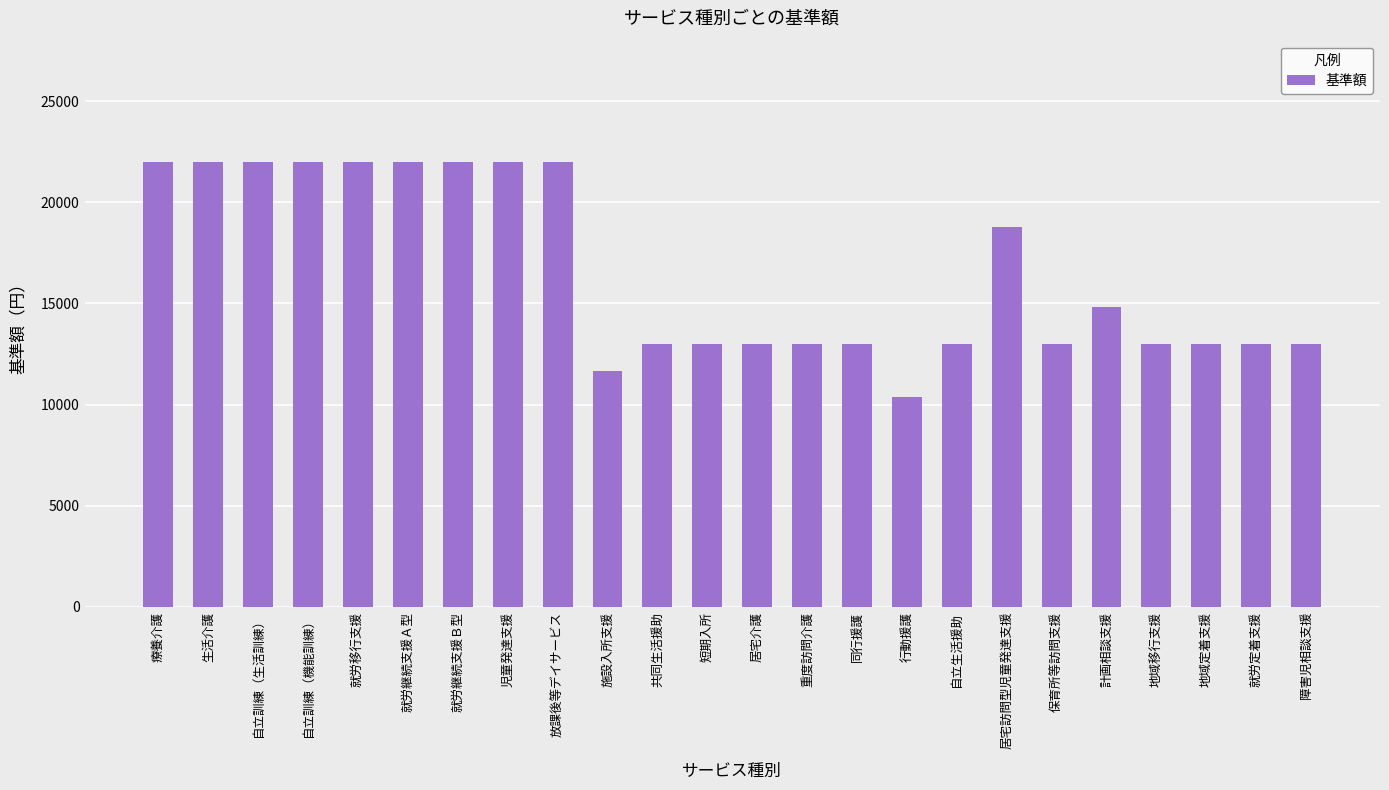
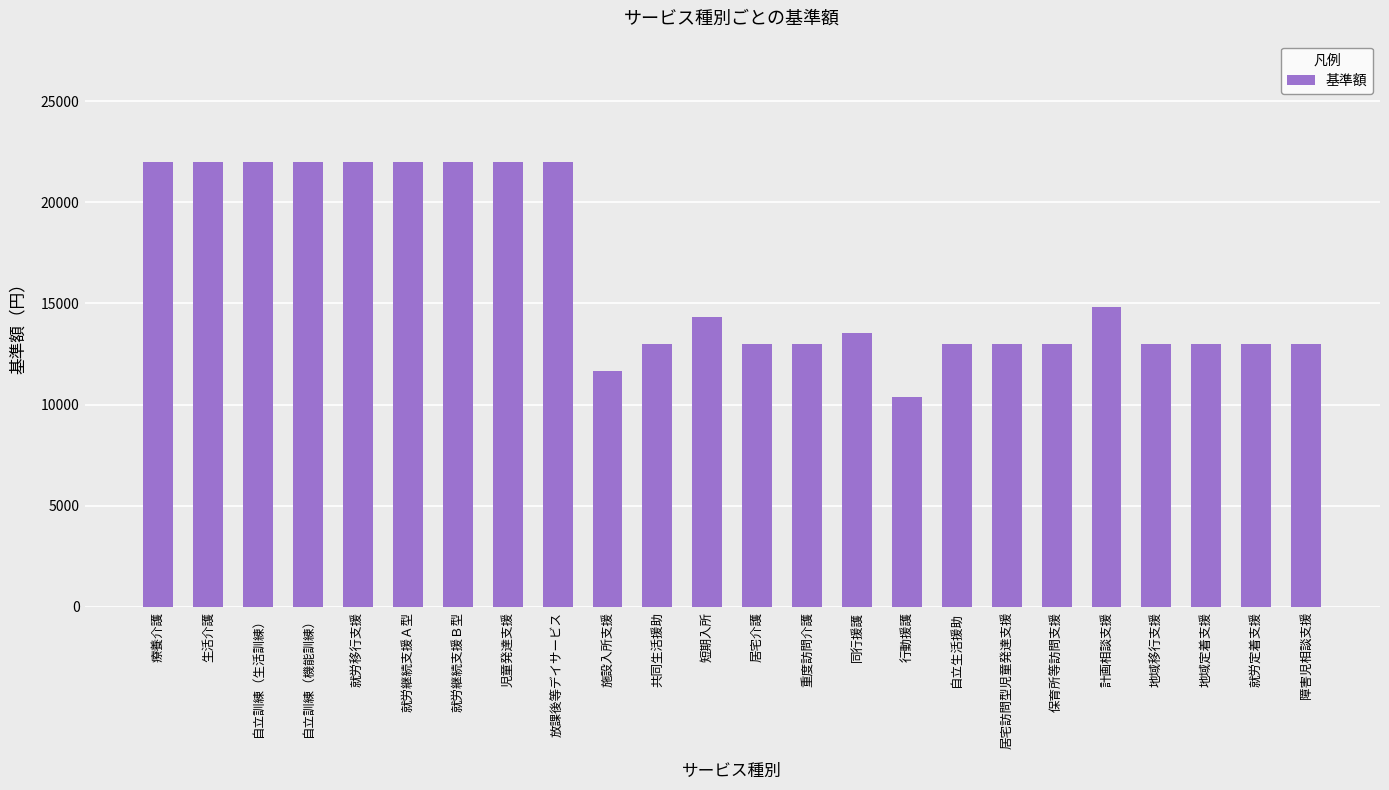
短期入所: 13000 -> 14300
同行援護: 13000 -> 13500
居宅訪問型児童発達支援: 18800 -> 13000
